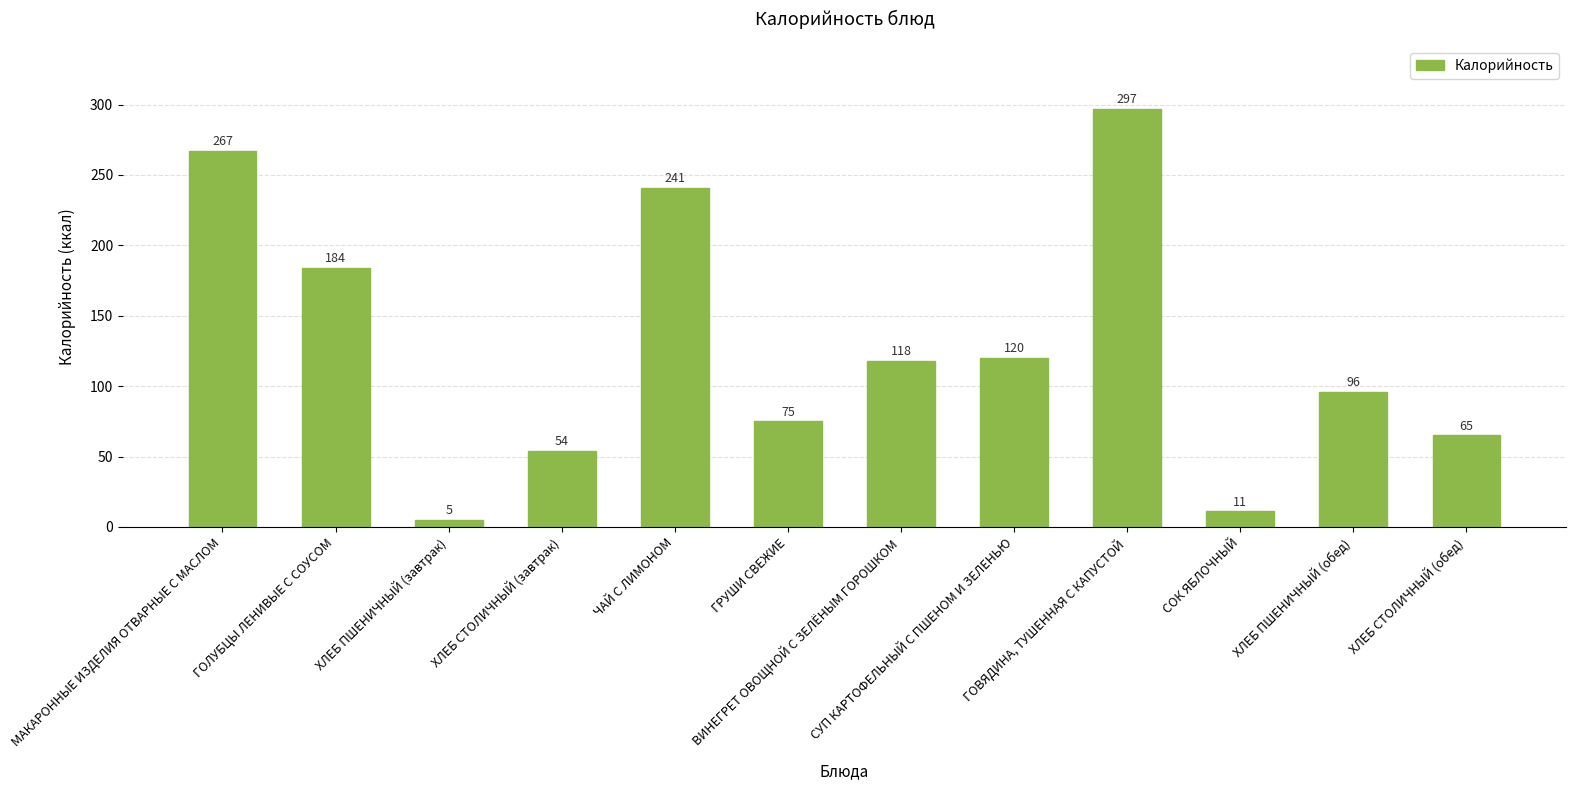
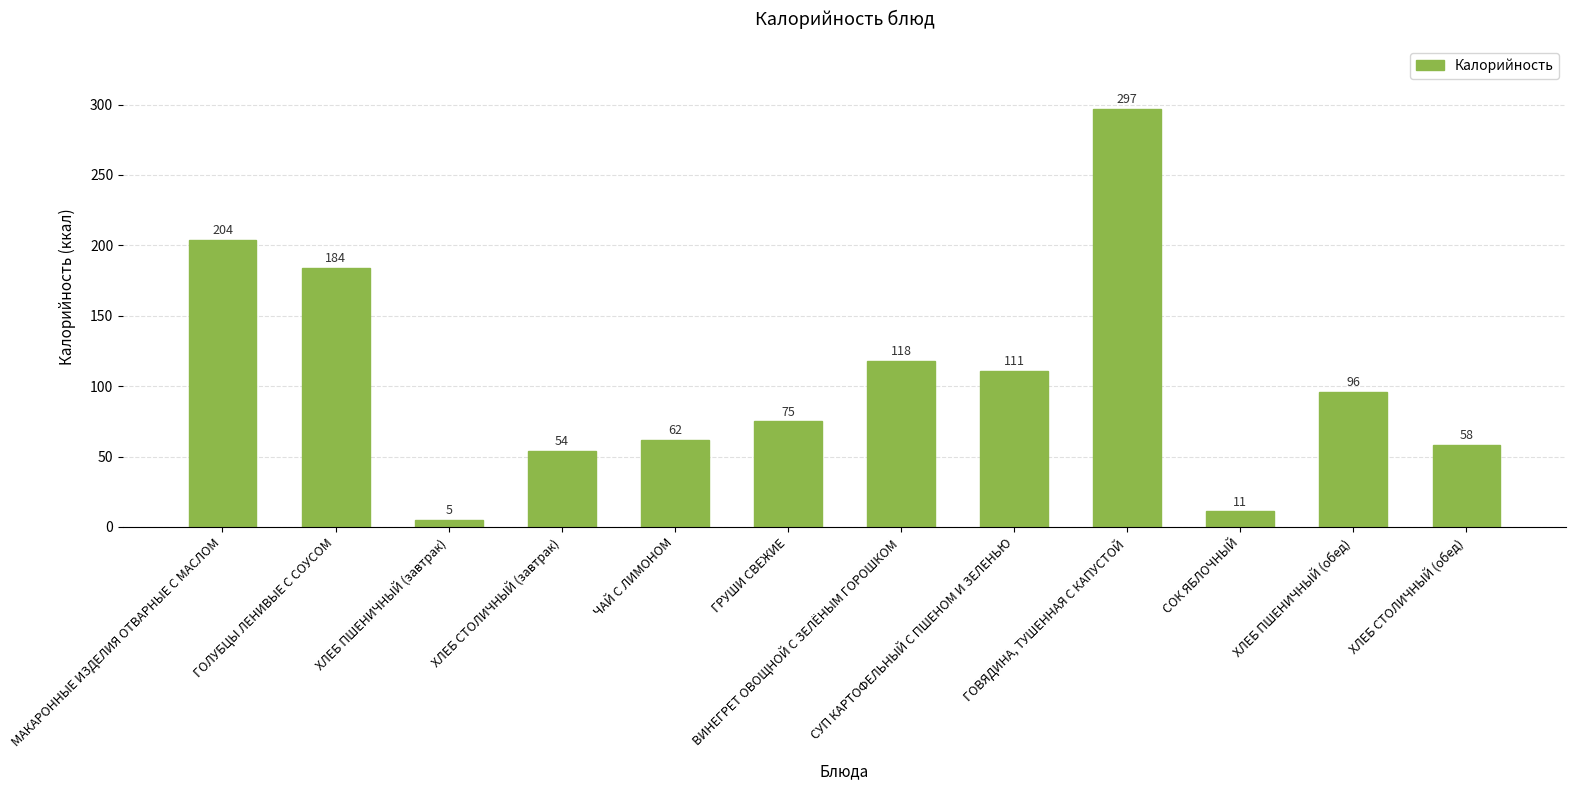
МАКАРОННЫЕ ИЗДЕЛИЯ ОТВАРНЫЕ С МАСЛОМ: 267 -> 204
ЧАЙ С ЛИМОНОМ: 241 -> 62
СУП КАРТОФЕЛЬНЫЙ С ПШЕНОМ И ЗЕЛЕНЬЮ: 120 -> 111
ХЛЕБ СТОЛИЧНЫЙ (обед): 65 -> 58
